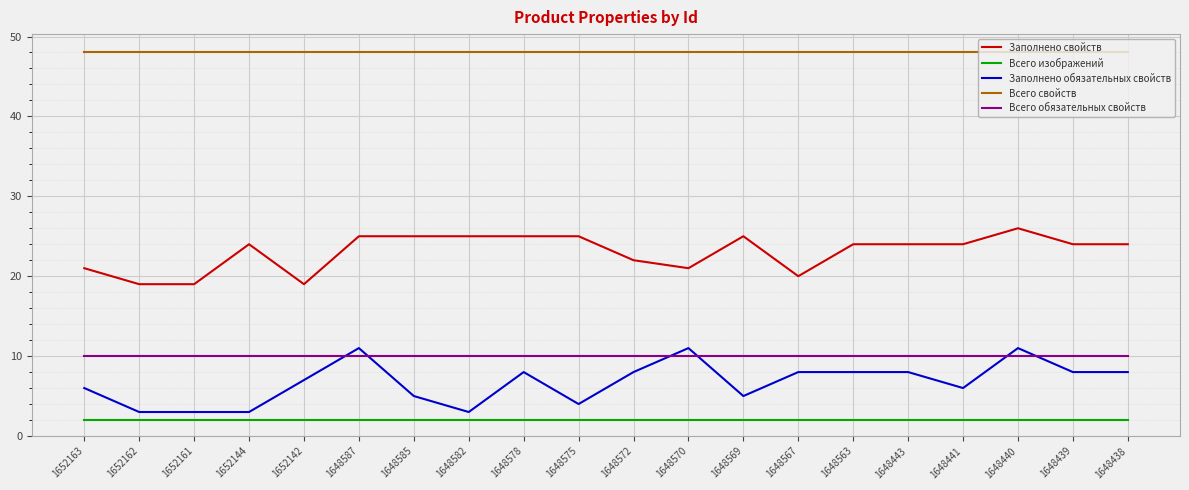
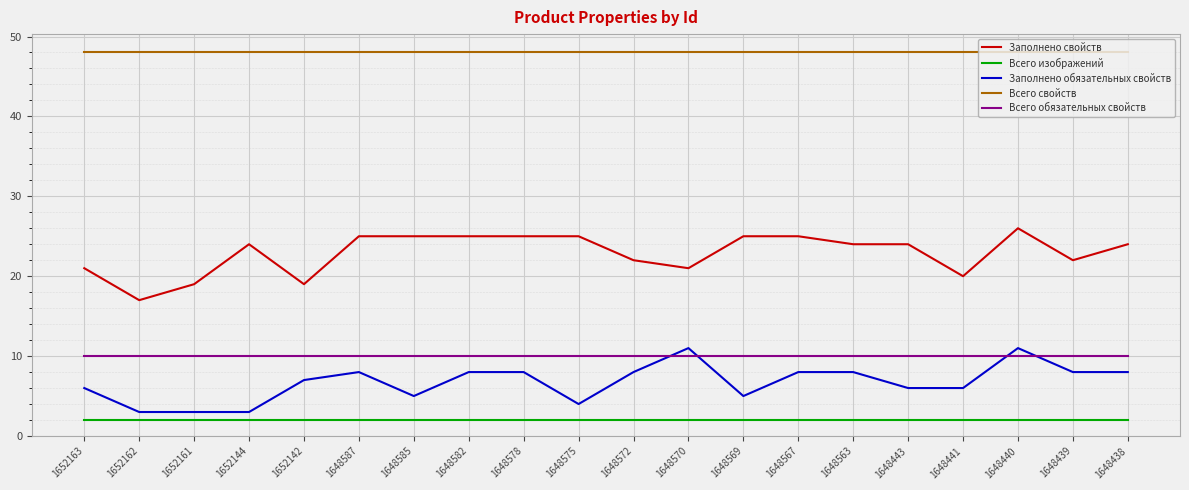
Заполнено свойств, 1652162: 19 -> 17
Заполнено обязательных свойств, 1648587: 11 -> 8
Заполнено обязательных свойств, 1648582: 3 -> 8
Заполнено свойств, 1648567: 20 -> 25
Заполнено обязательных свойств, 1648443: 8 -> 6
Заполнено свойств, 1648441: 24 -> 20
Заполнено свойств, 1648439: 24 -> 22
